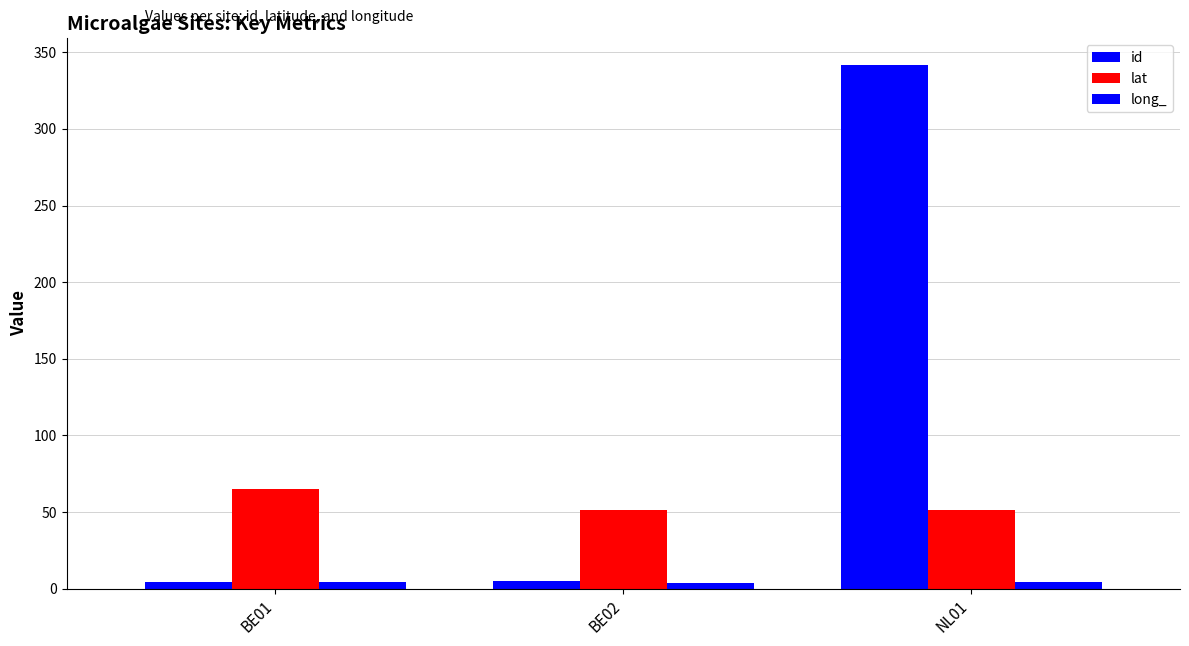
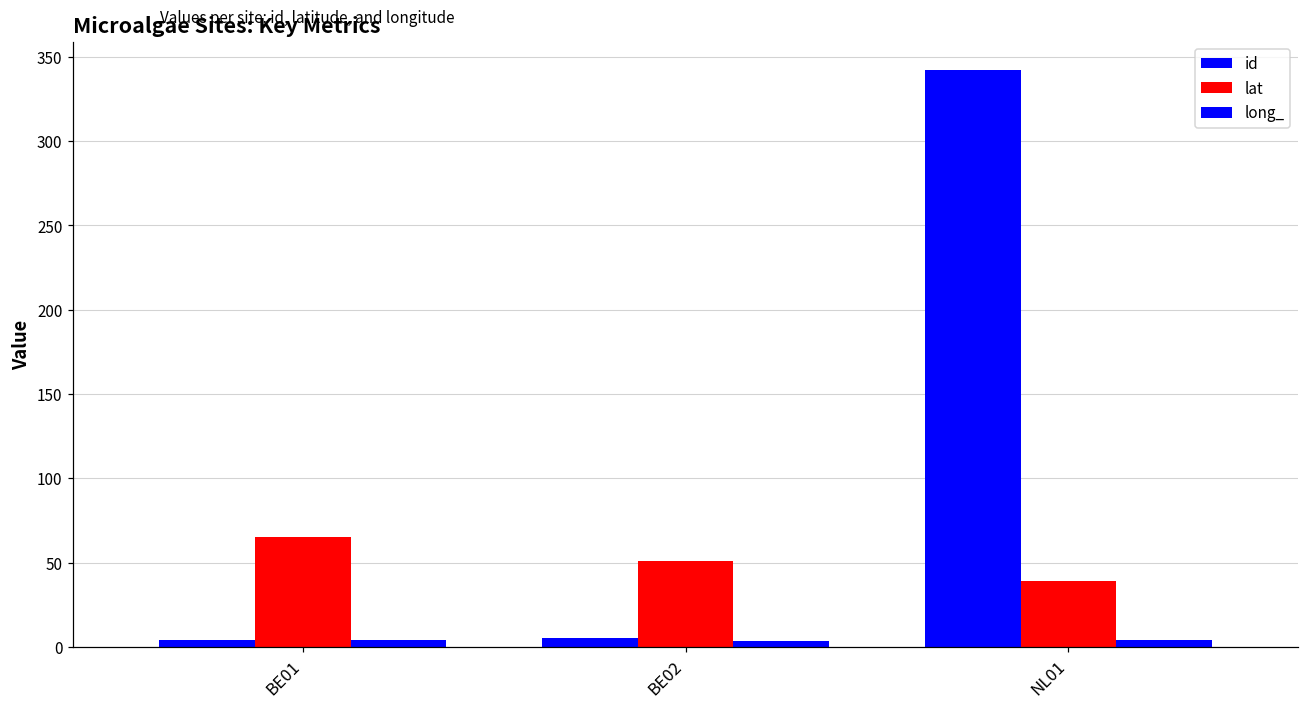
lat, NL01: 52 -> 39
